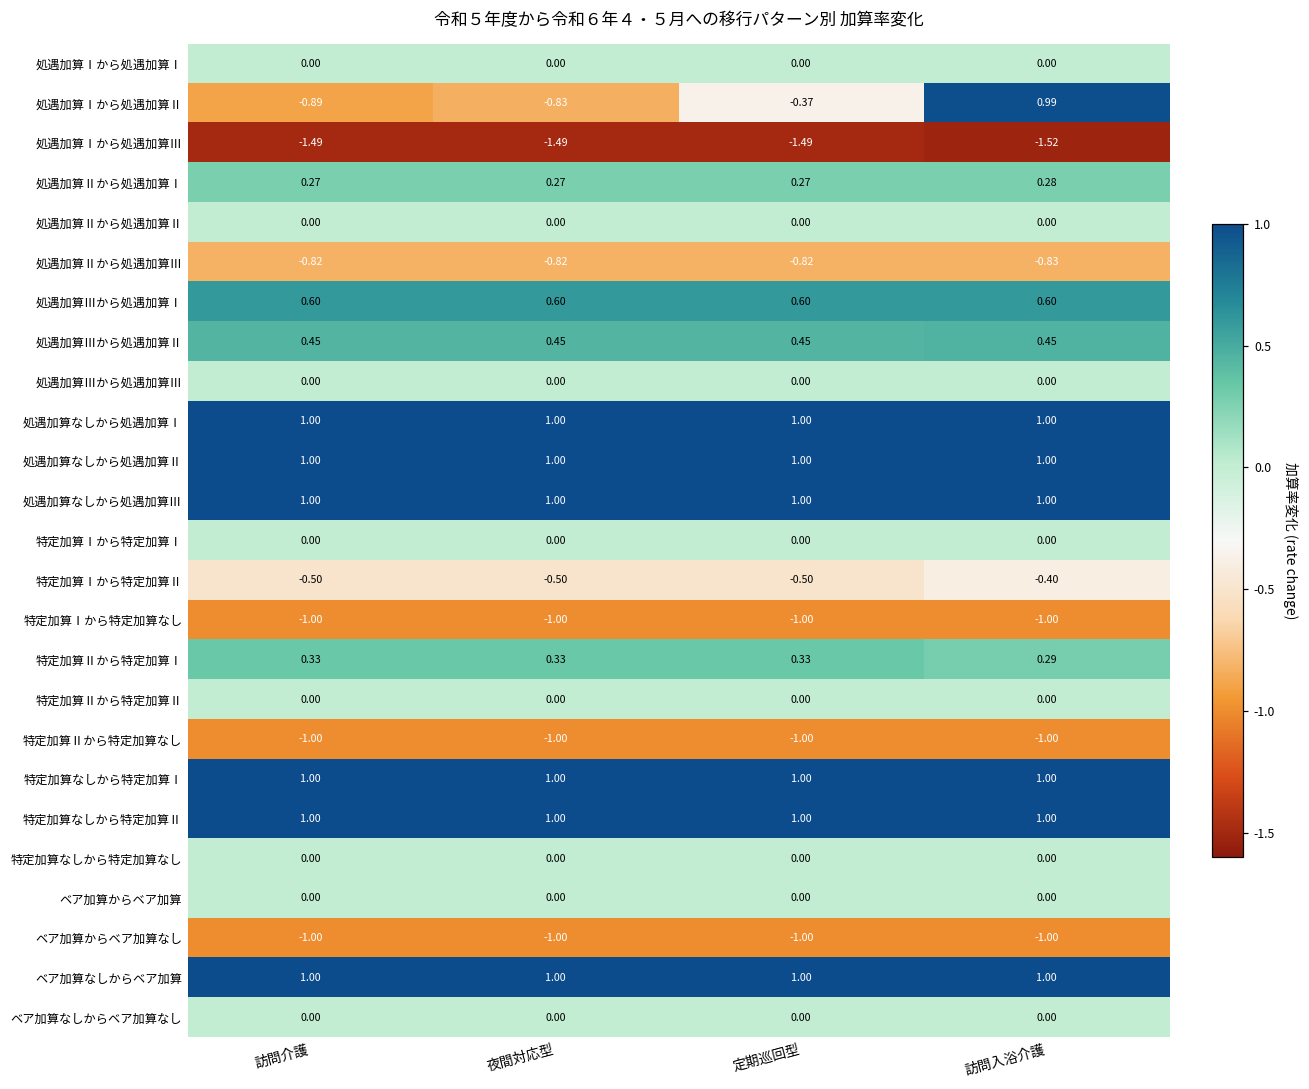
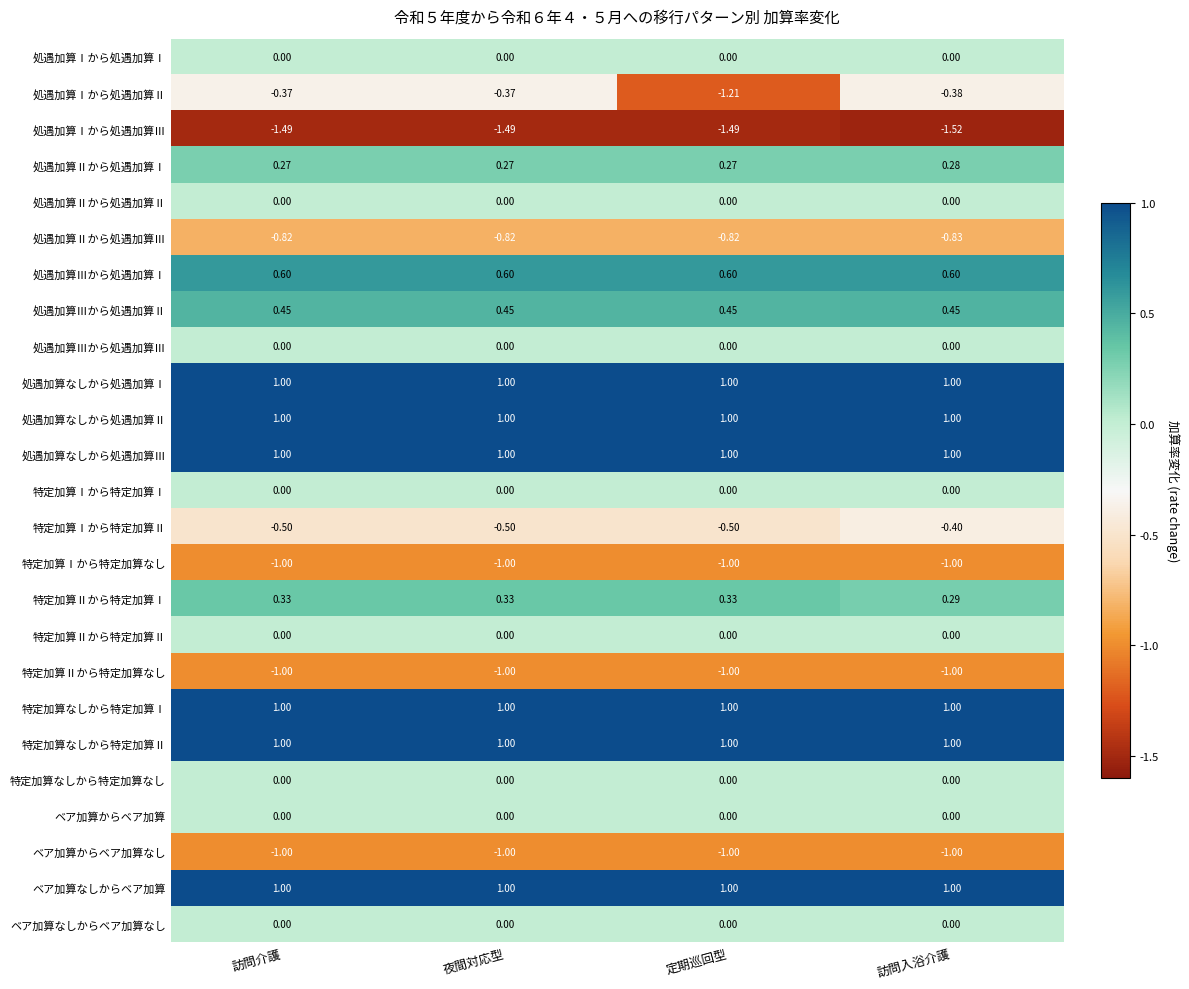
処遇加算Ⅰから処遇加算Ⅱ, 訪問介護: -0.89 -> -0.37
処遇加算Ⅰから処遇加算Ⅱ, 夜間対応型: -0.83 -> -0.37
処遇加算Ⅰから処遇加算Ⅱ, 定期巡回型: -0.37 -> -1.21
処遇加算Ⅰから処遇加算Ⅱ, 訪問入浴介護: 0.99 -> -0.38
